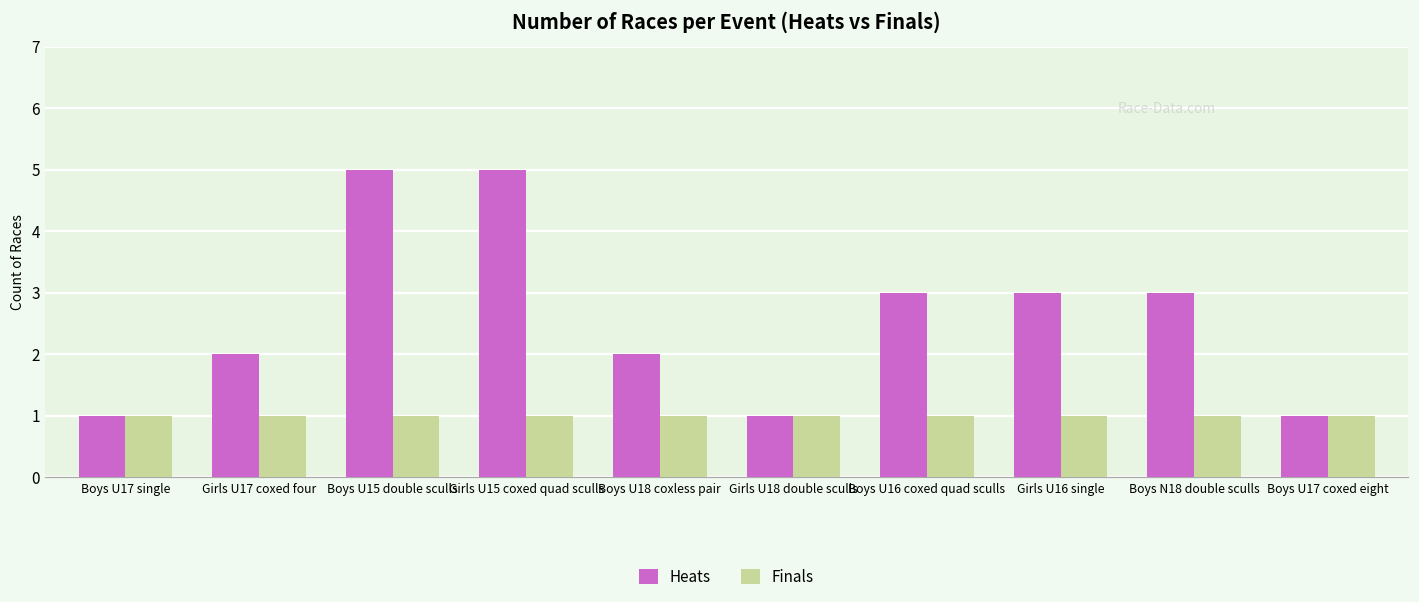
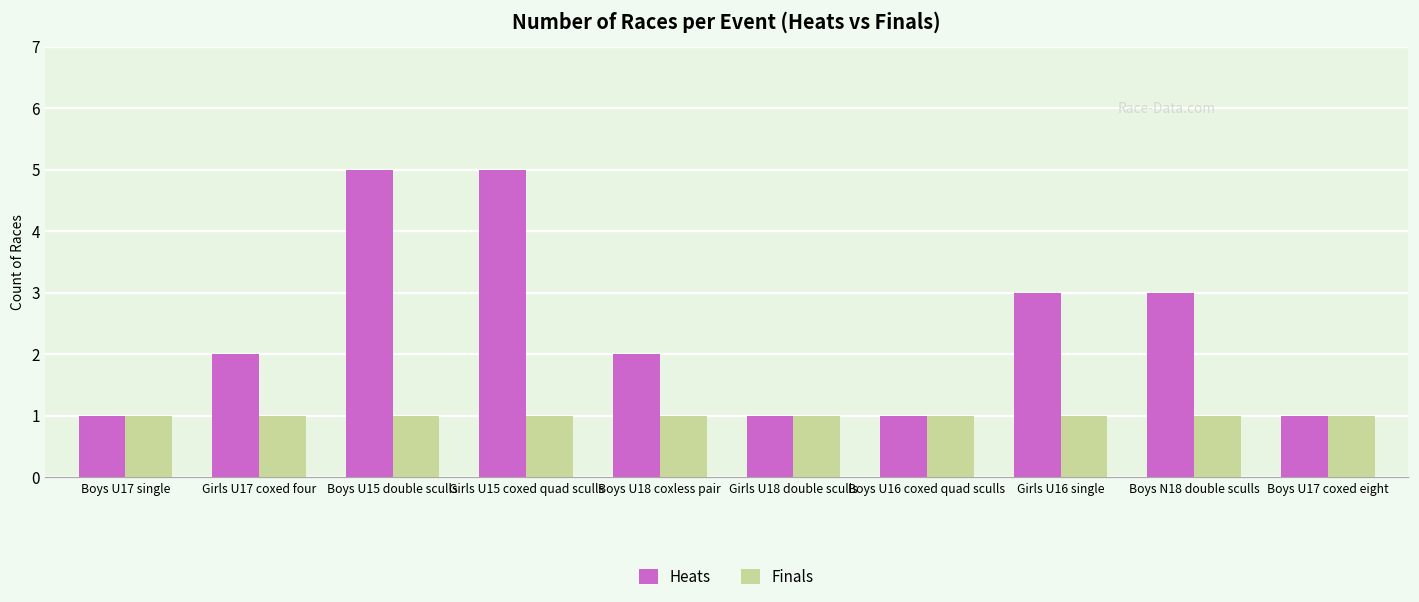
Heats, Boys U16 coxed quad sculls: 3 -> 1
